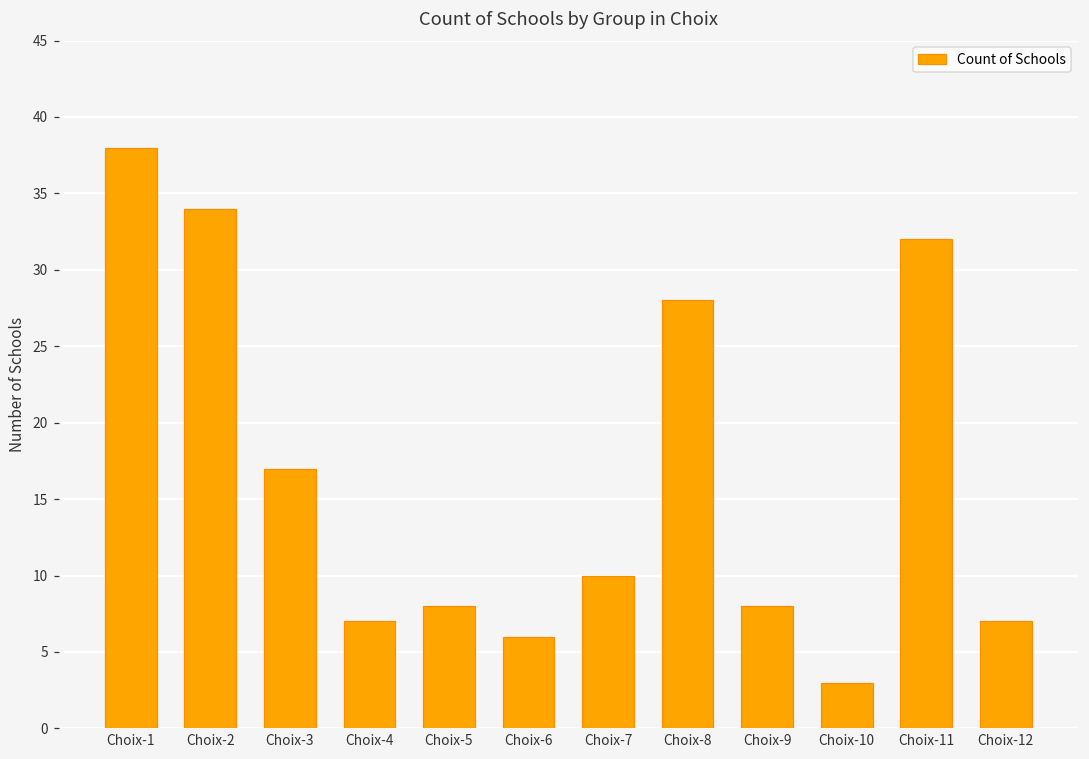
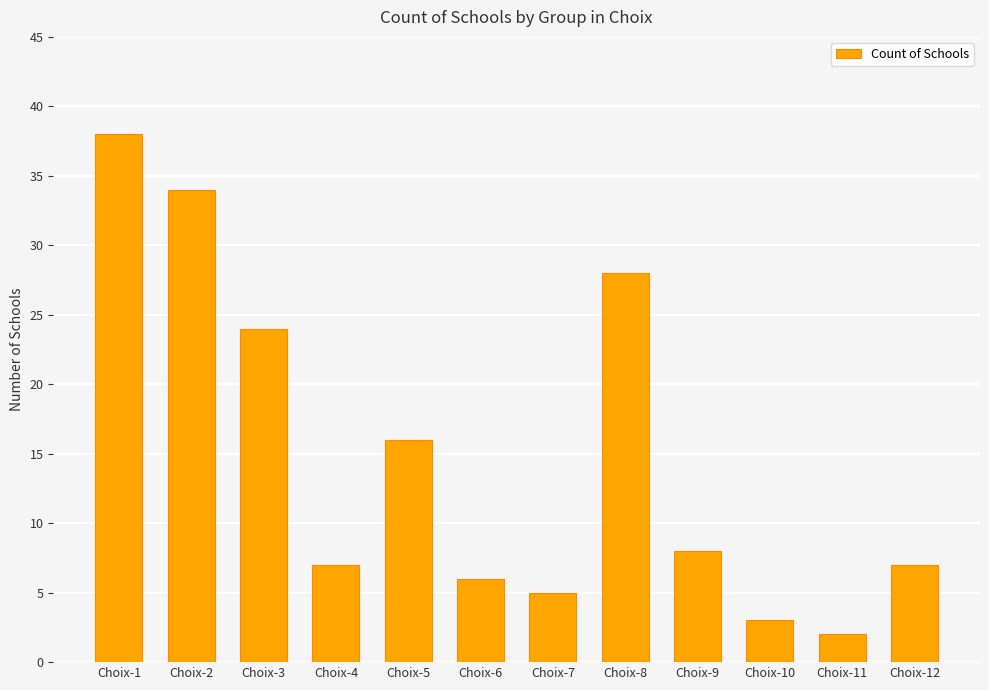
Choix-3: 17 -> 24
Choix-5: 8 -> 16
Choix-7: 10 -> 5
Choix-11: 32 -> 2
